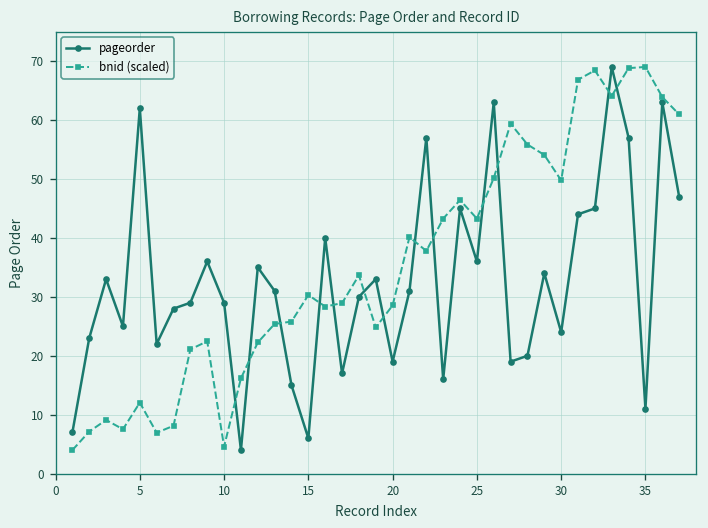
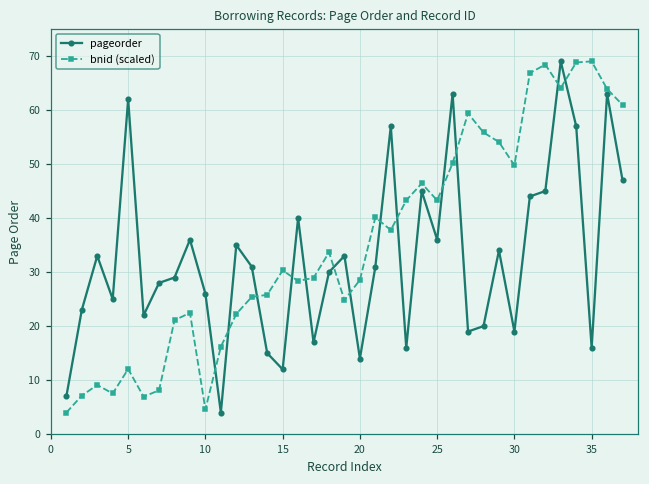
pageorder, 10: 29 -> 26
pageorder, 15: 6 -> 12
pageorder, 20: 19 -> 14
pageorder, 30: 24 -> 19
pageorder, 35: 11 -> 16
